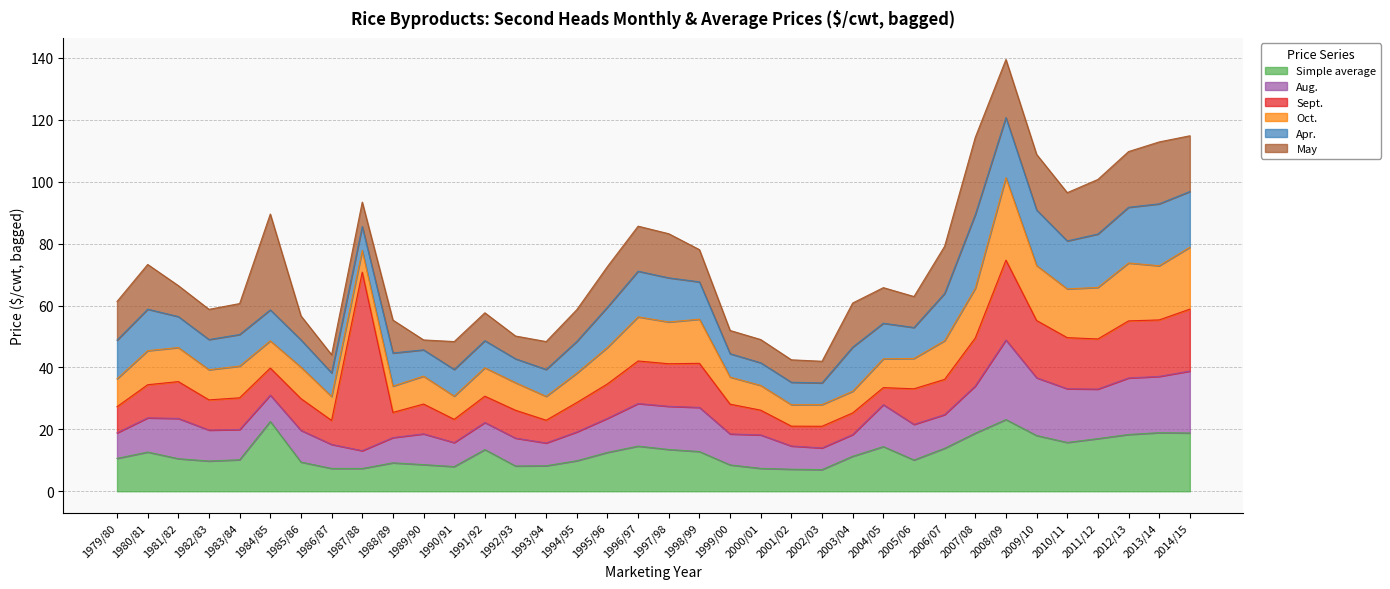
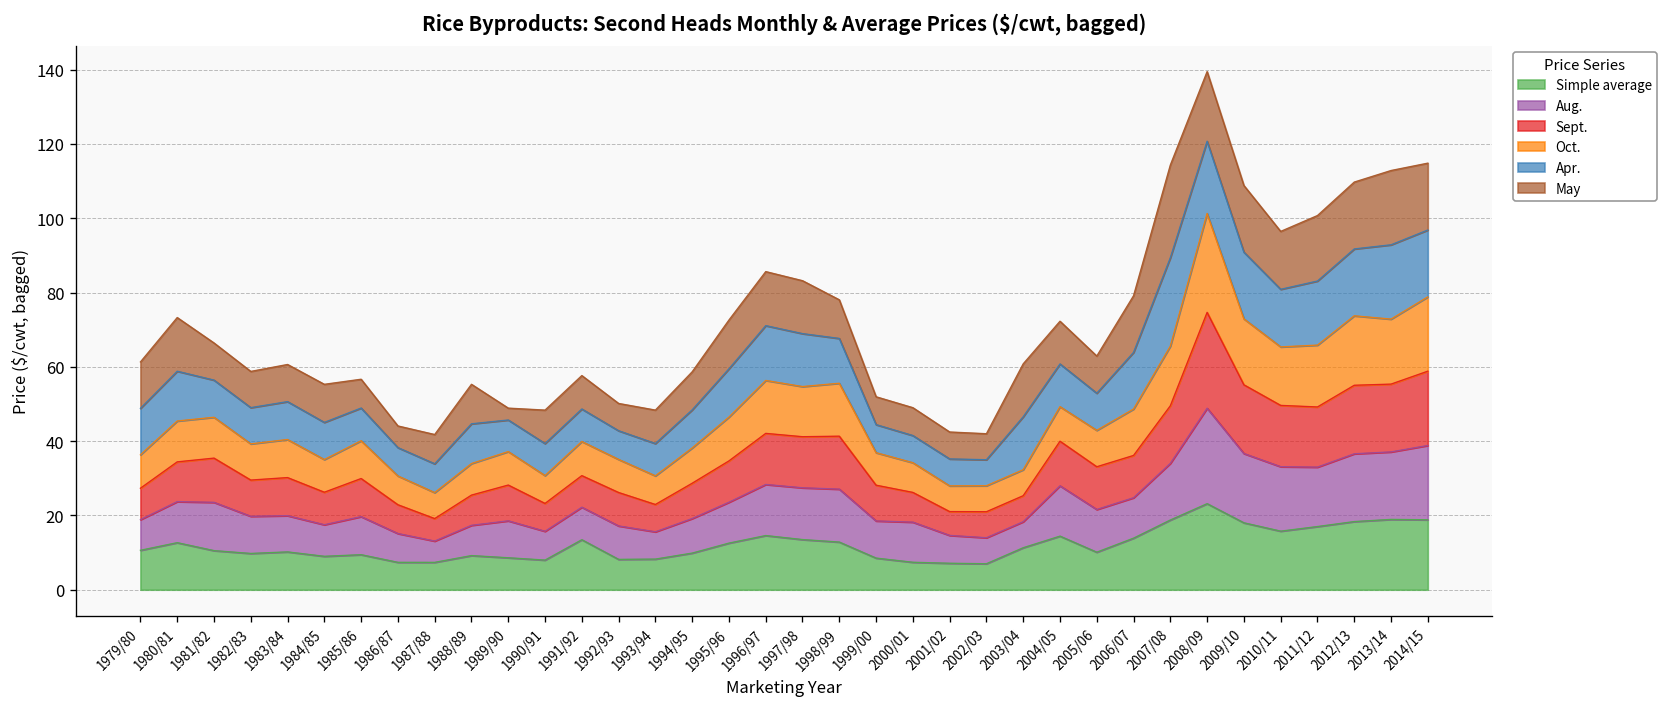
Simple average, 1984/85: 23 -> 9
May, 1984/85: 31 -> 10
Sept., 1987/88: 58 -> 6
Sept., 2004/05: 6 -> 12
